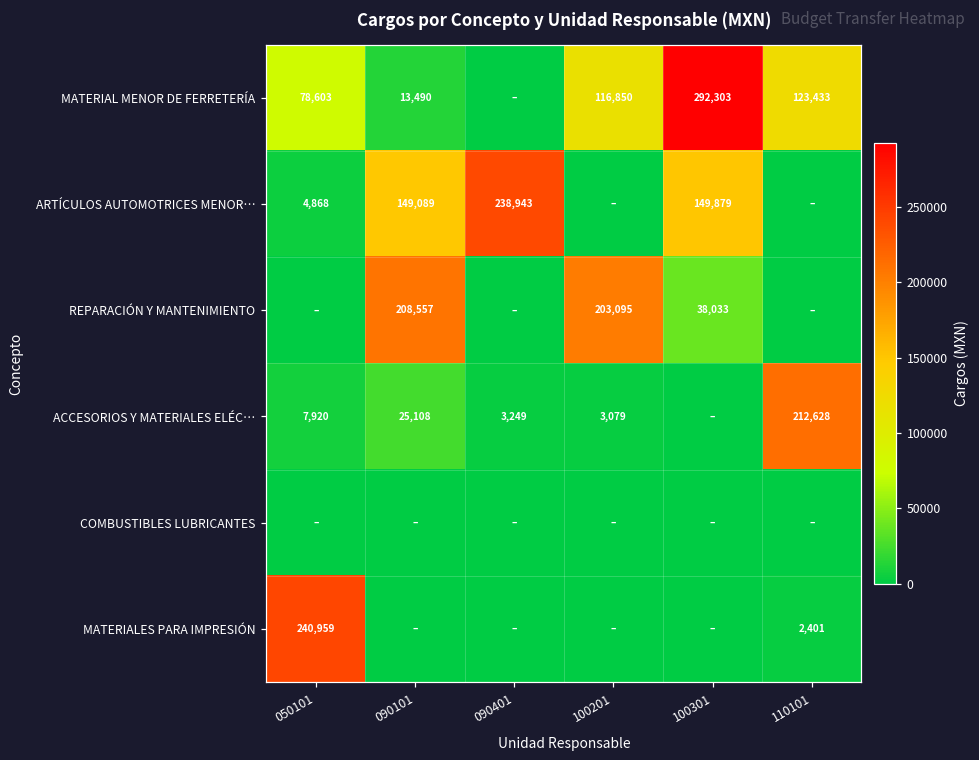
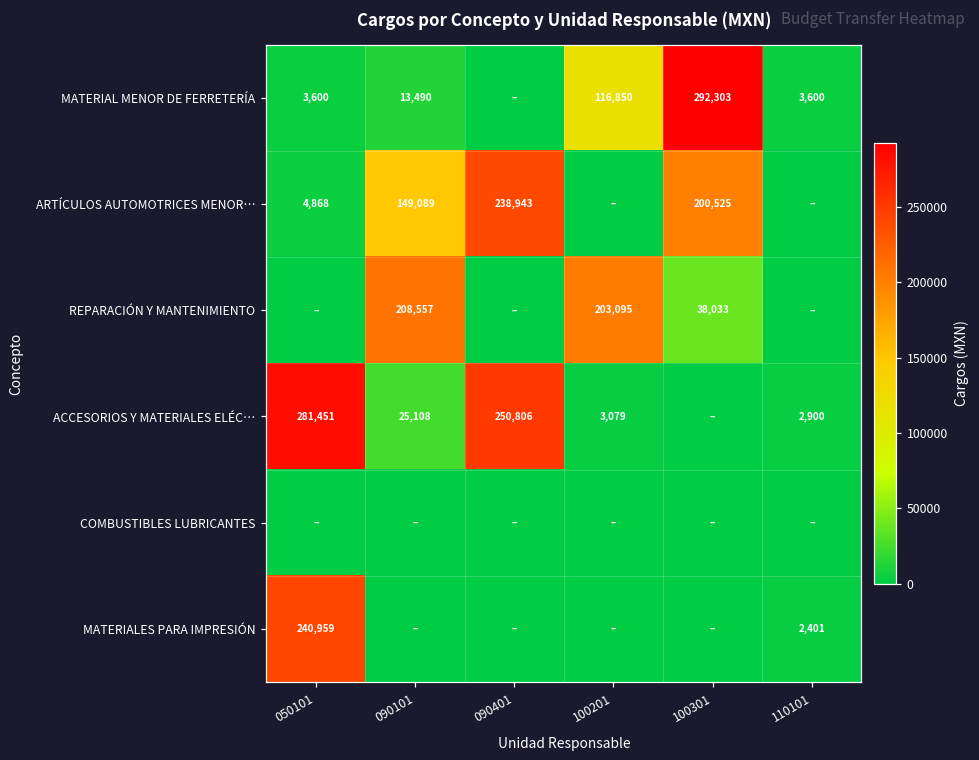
MATERIAL MENOR DE FERRETERÍA, 050101: 78,603 -> 3,600
MATERIAL MENOR DE FERRETERÍA, 110101: 123,433 -> 3,600
ARTÍCULOS AUTOMOTRICES MENOR…, 100301: 149,879 -> 200,525
ACCESORIOS Y MATERIALES ELÉC…, 050101: 7,920 -> 281,451
ACCESORIOS Y MATERIALES ELÉC…, 090401: 3,249 -> 250,806
ACCESORIOS Y MATERIALES ELÉC…, 110101: 212,628 -> 2,900
